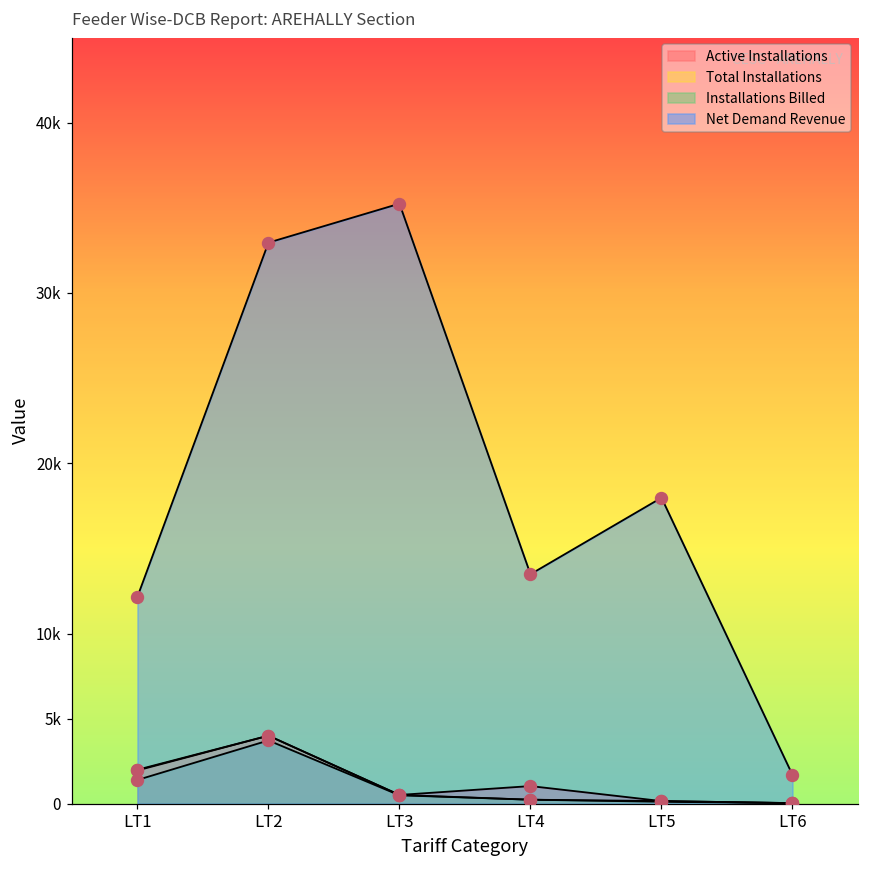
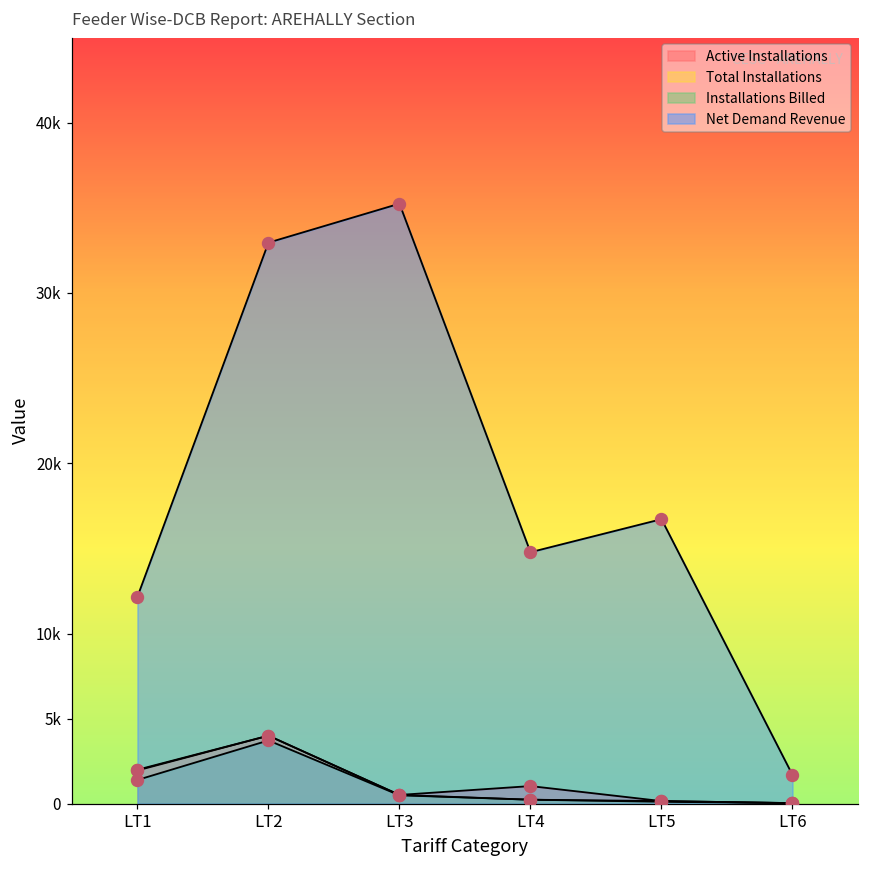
Net Demand Revenue, LT4: 13500 -> 14800
Net Demand Revenue, LT5: 18000 -> 16700
